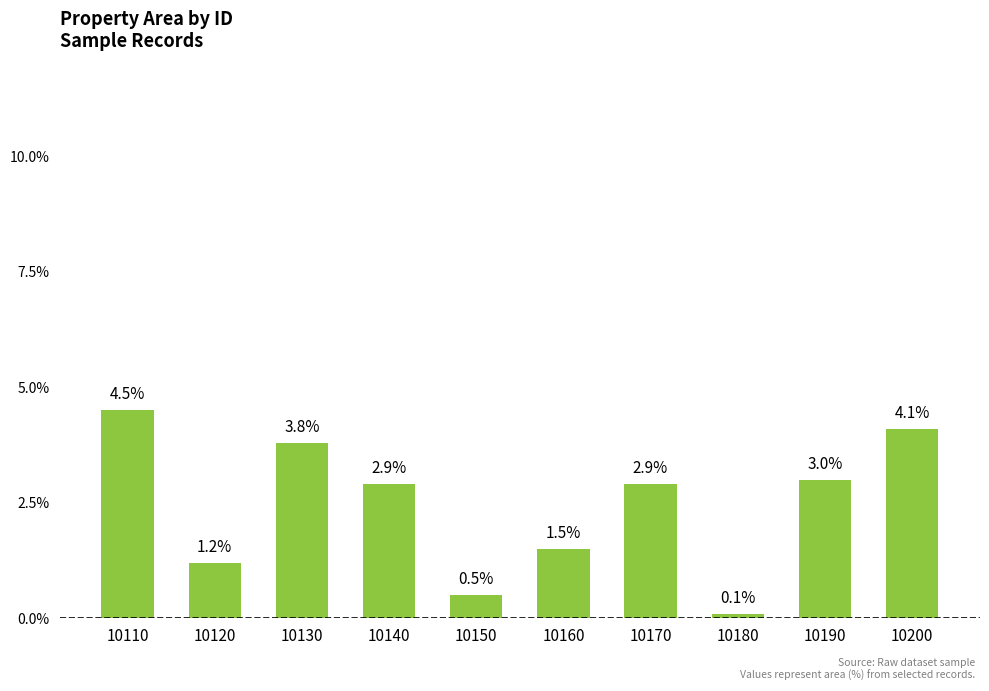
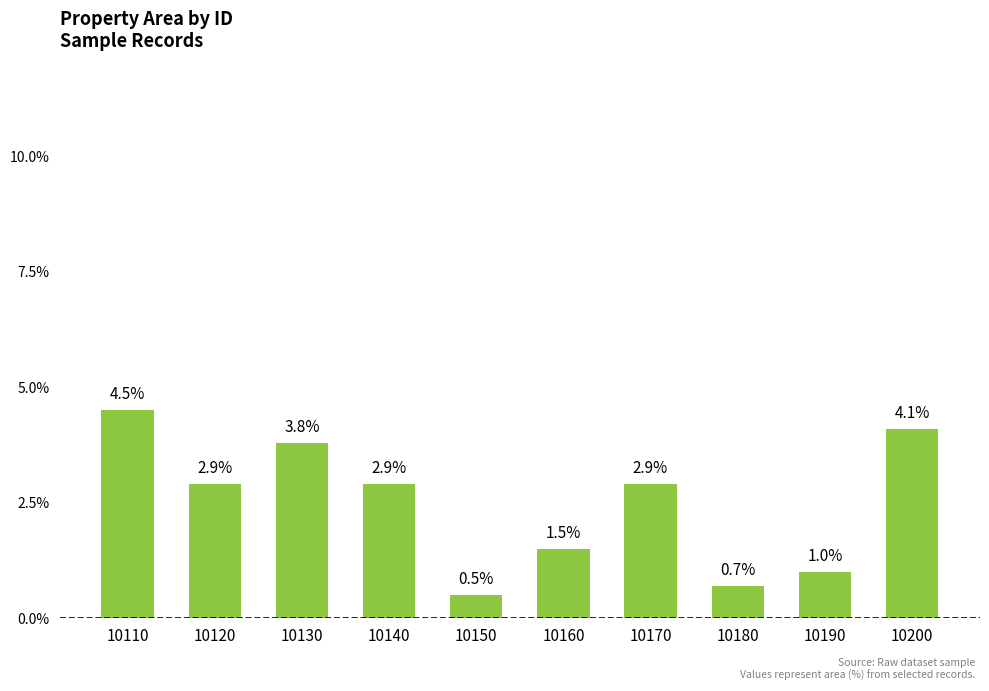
10120: 1.2% -> 2.9%
10180: 0.1% -> 0.7%
10190: 3.0% -> 1.0%
